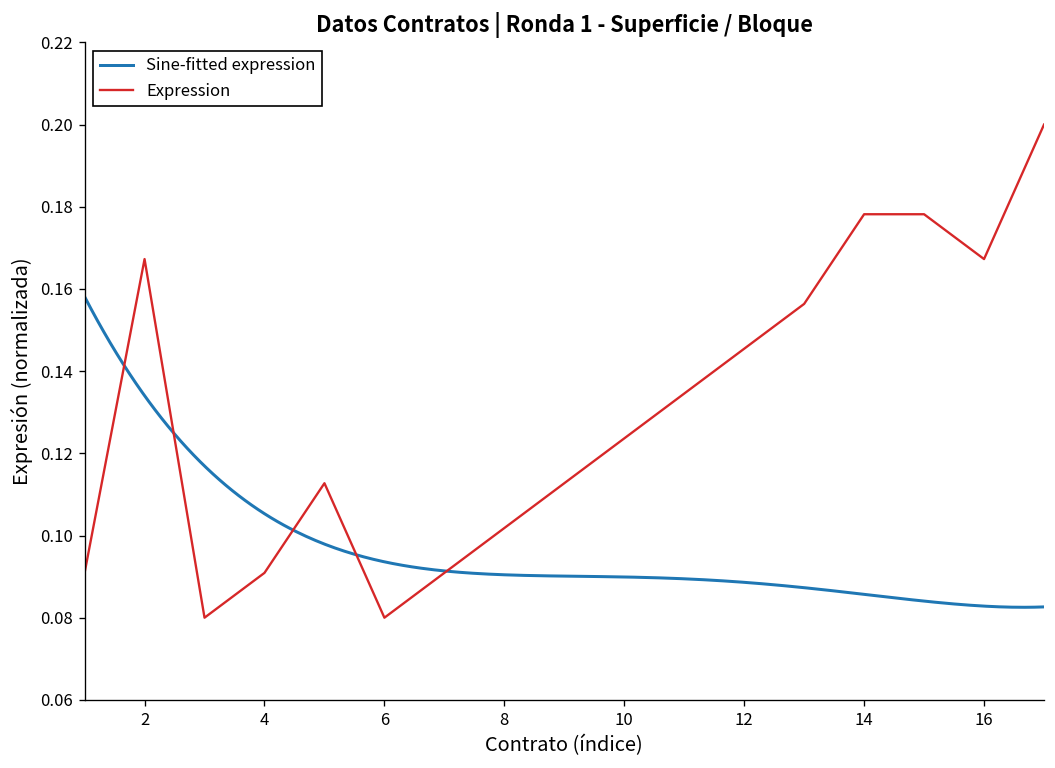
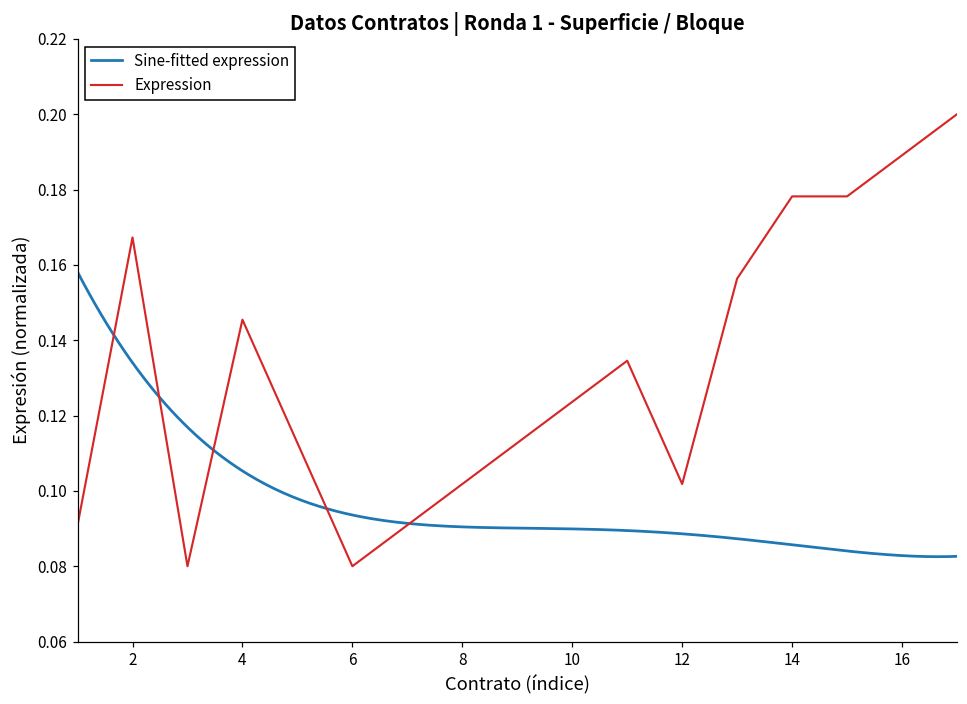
Expression, 4: 0.091 -> 0.145
Expression, 12: 0.145 -> 0.102
Expression, 16: 0.167 -> 0.189
